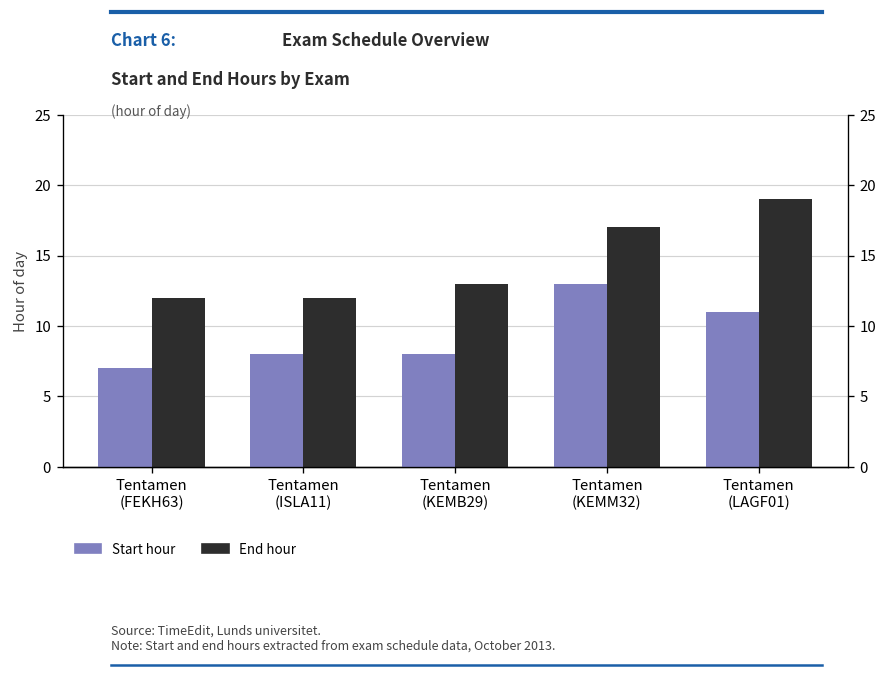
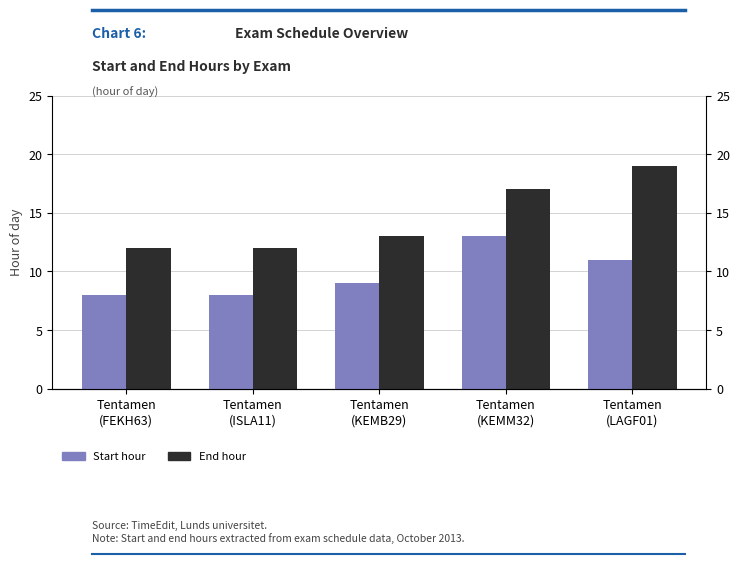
Start hour, Tentamen (FEKH63): 7 -> 8
Start hour, Tentamen (KEMB29): 8 -> 9
